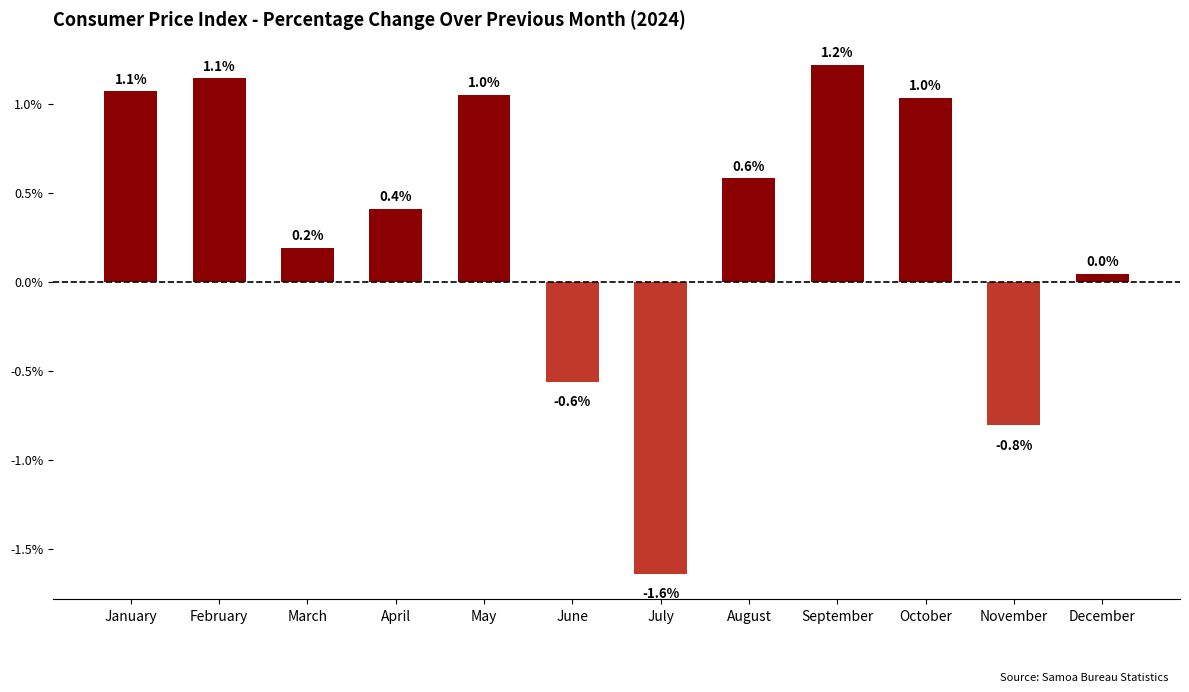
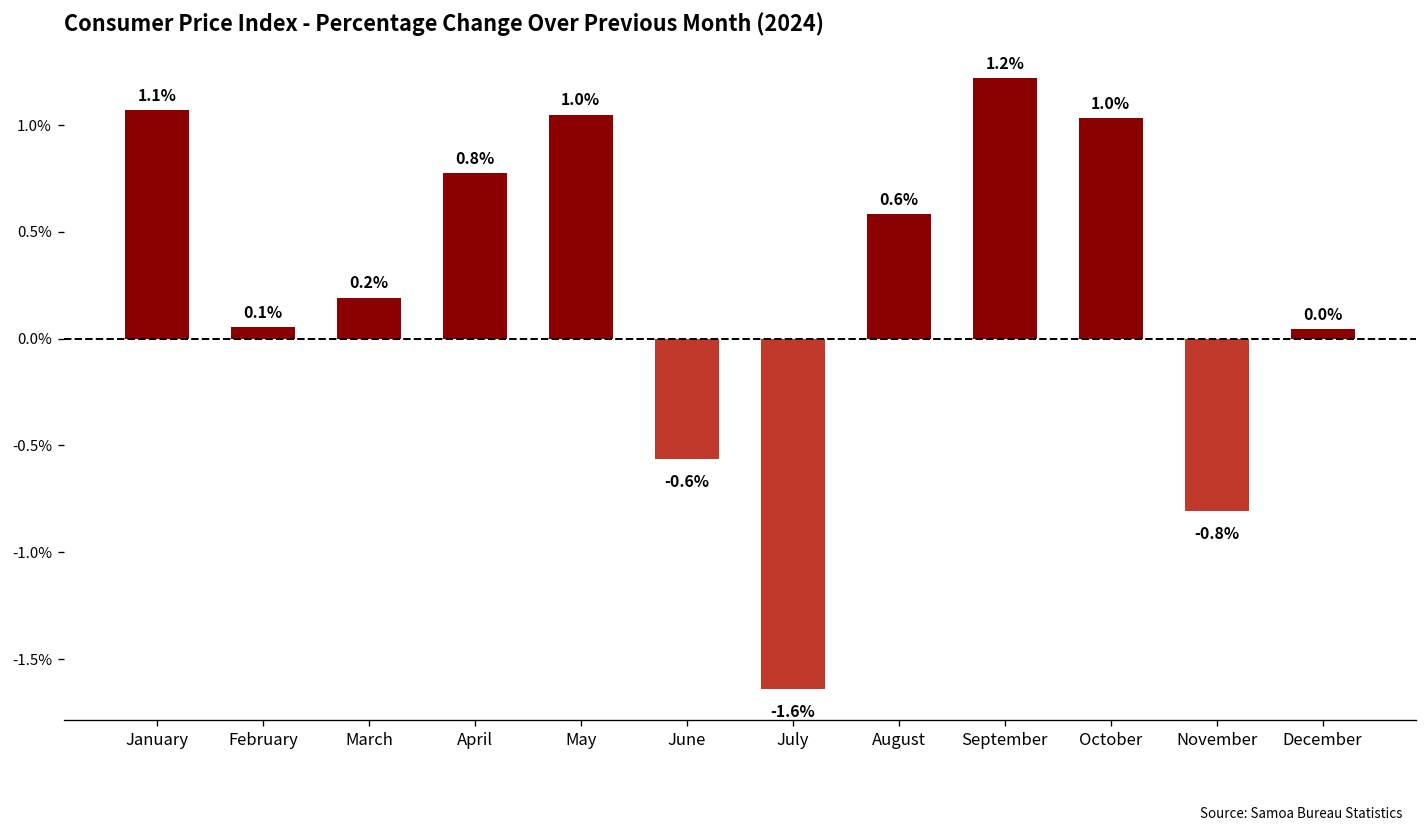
February: 1.1% -> 0.1%
April: 0.4% -> 0.8%
